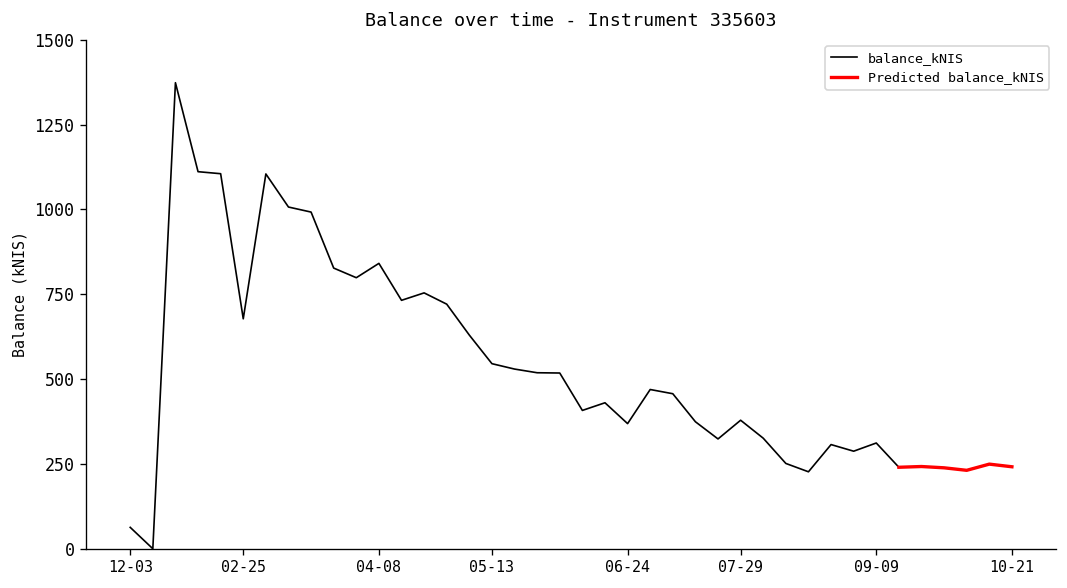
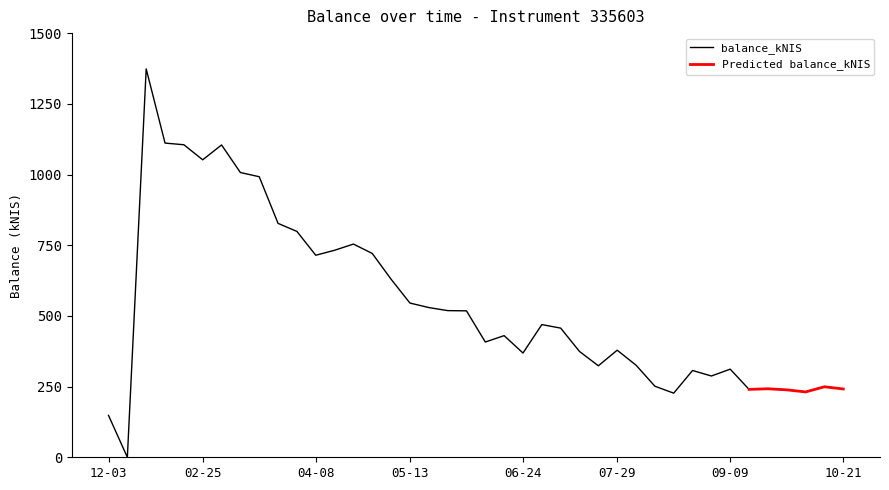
balance_kNIS, 12-03: 60 -> 150
balance_kNIS, 02-25: 680 -> 1050
balance_kNIS, 04-08: 840 -> 710
